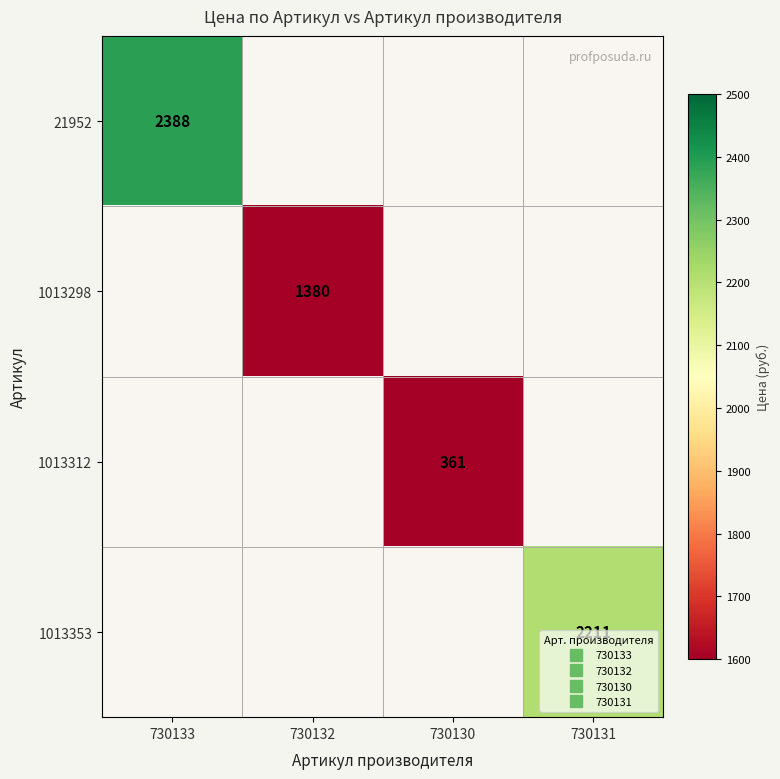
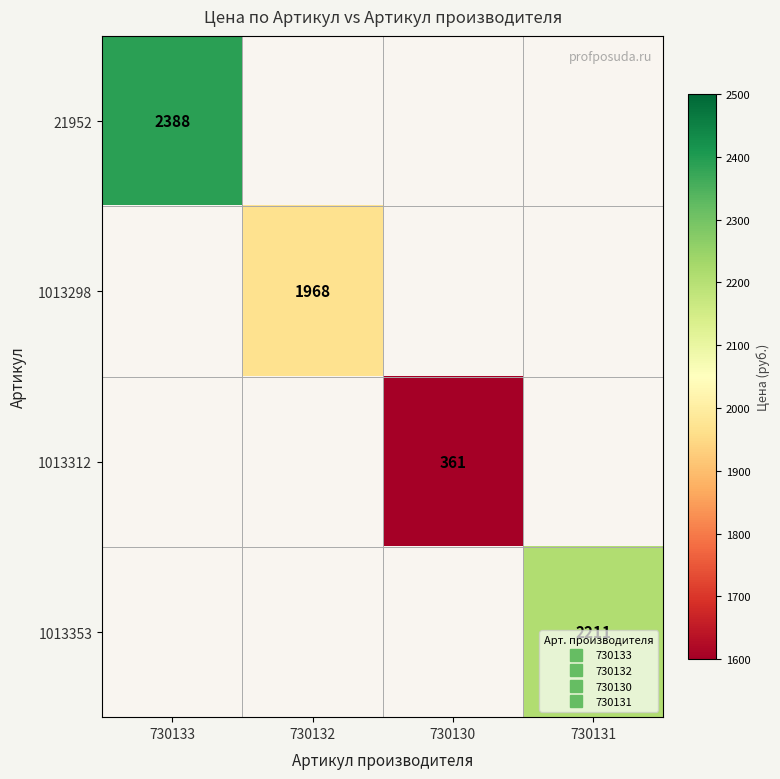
1013298, 730132: 1380 -> 1968
